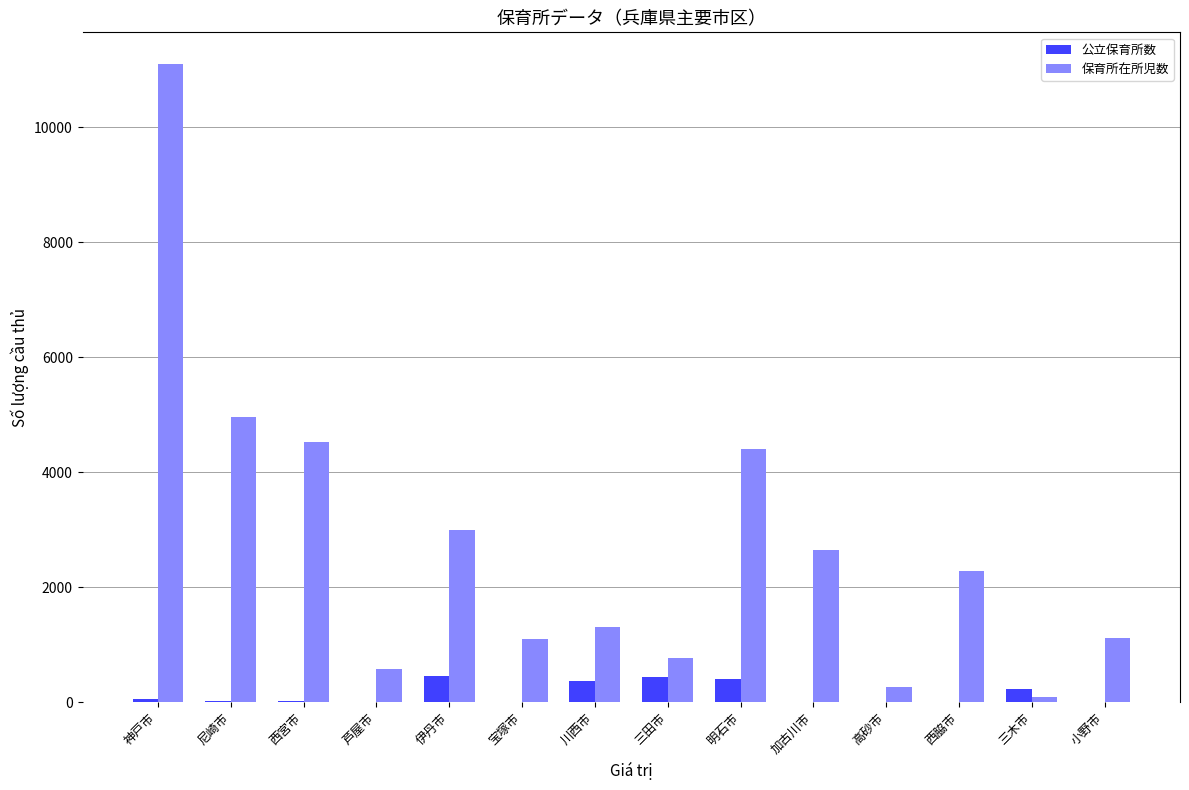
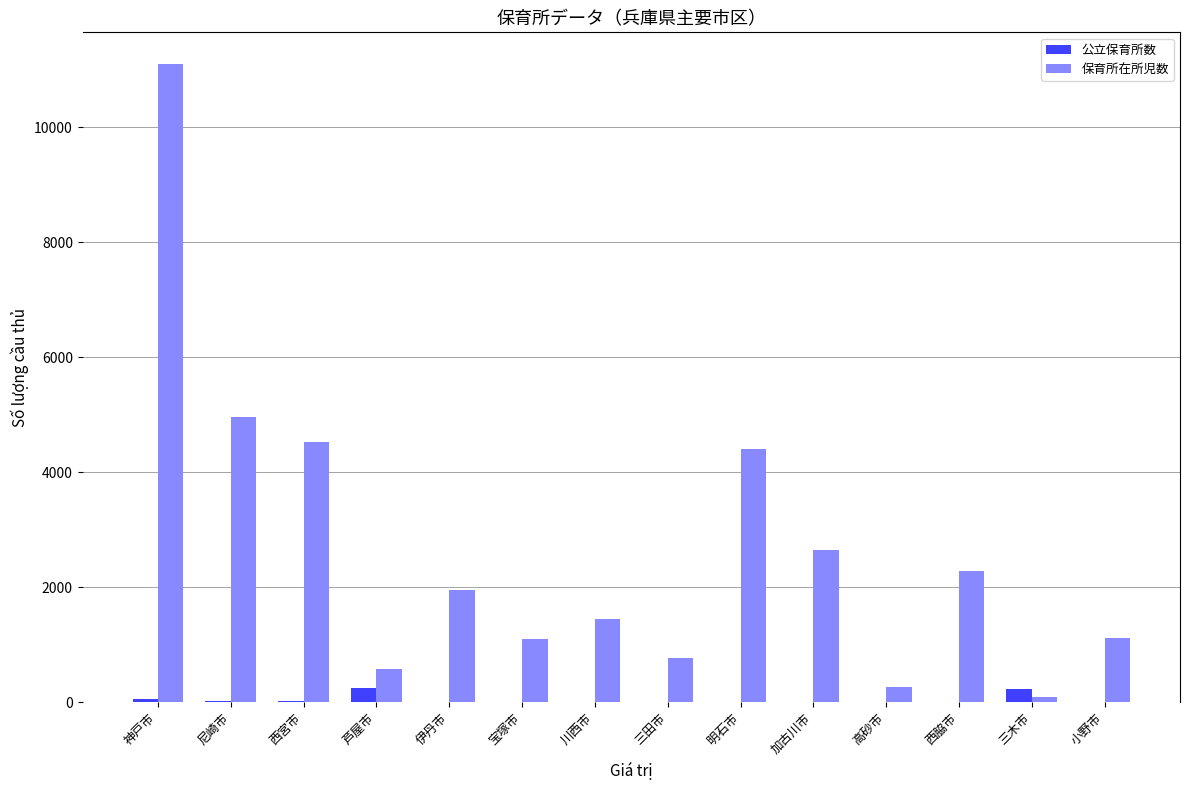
公立保育所数, 芦屋市: 0 -> 200
公立保育所数, 伊丹市: 500 -> 0
保育所在所児数, 伊丹市: 3000 -> 1900
公立保育所数, 川西市: 400 -> 0
保育所在所児数, 川西市: 1300 -> 1500
公立保育所数, 三田市: 400 -> 0
公立保育所数, 明石市: 400 -> 0
